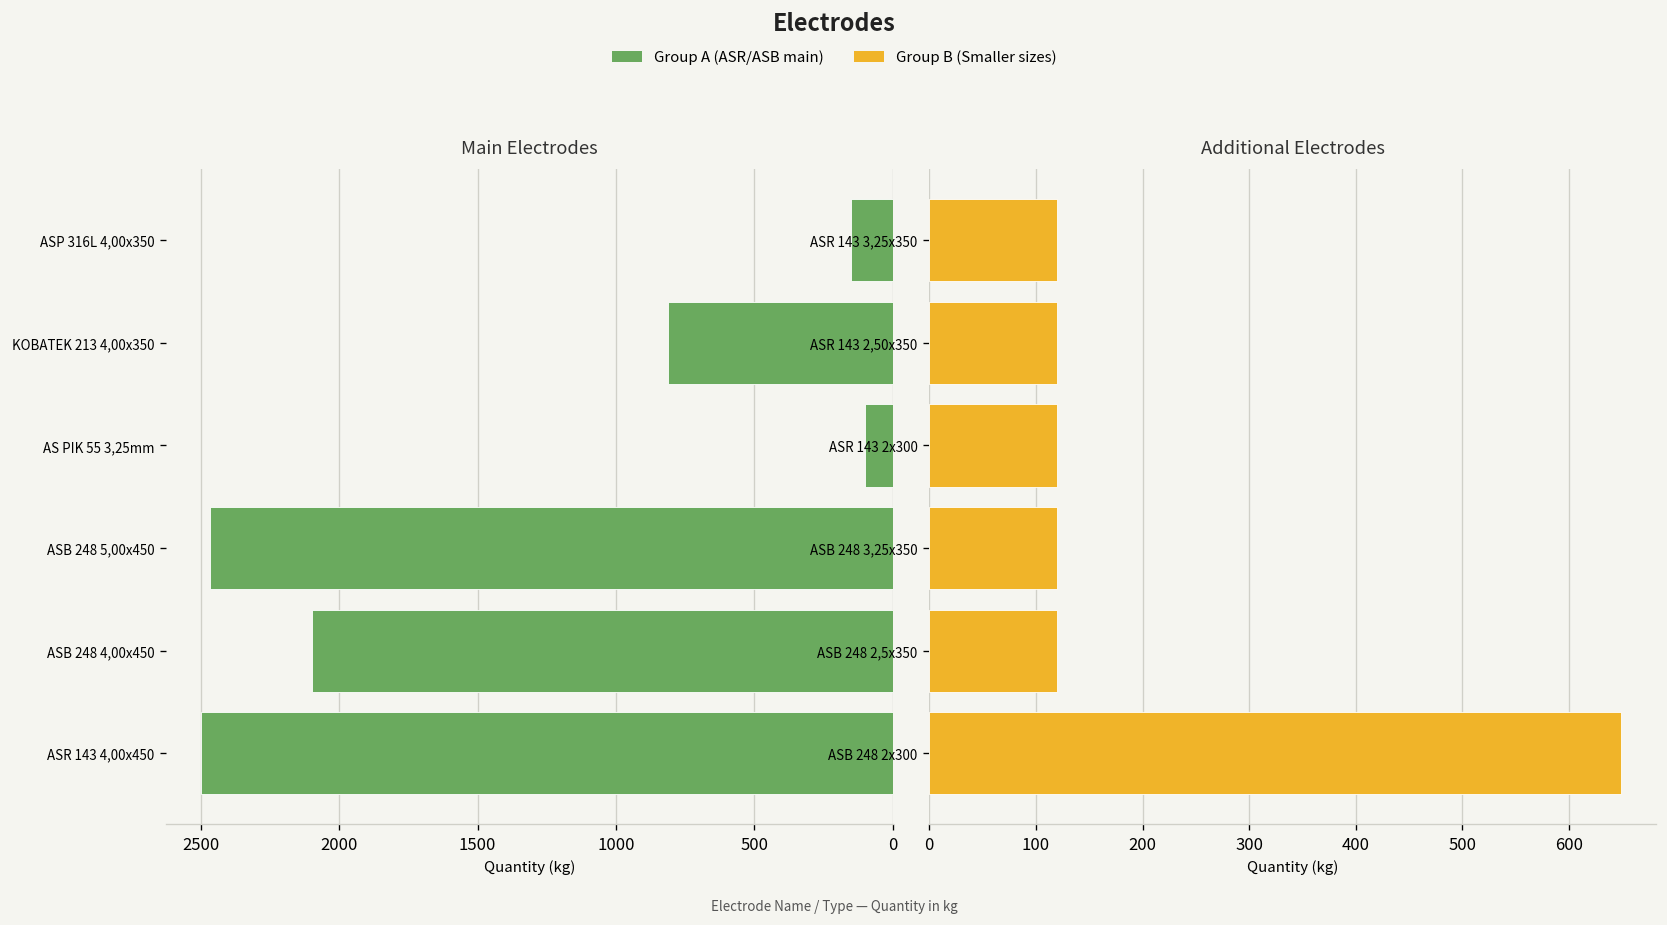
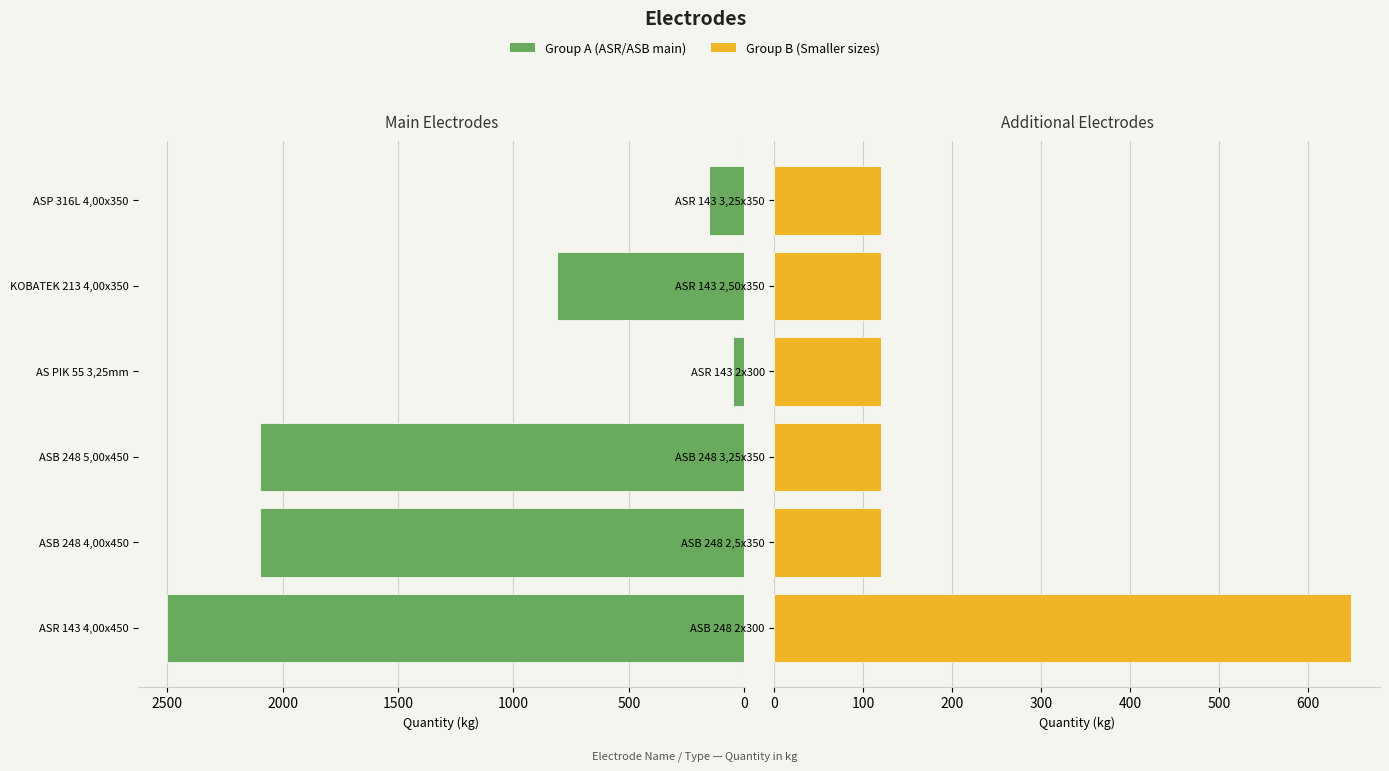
Main Electrodes, AS PIK 55 3,25mm: 100 -> 50
Main Electrodes, ASB 248 5,00x450: 2470 -> 2100
